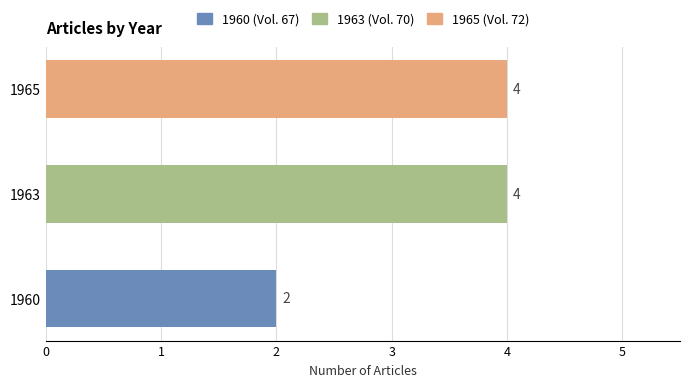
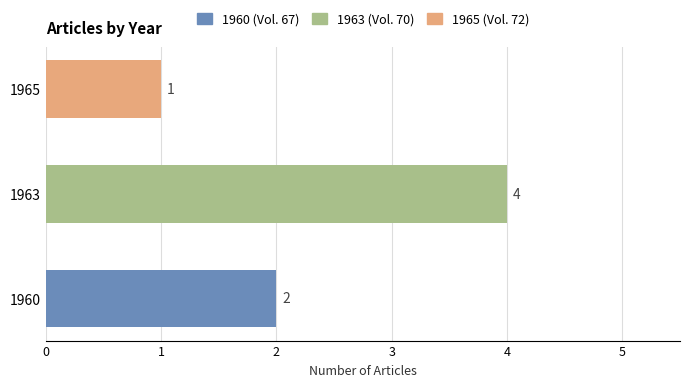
1965: 4 -> 1
